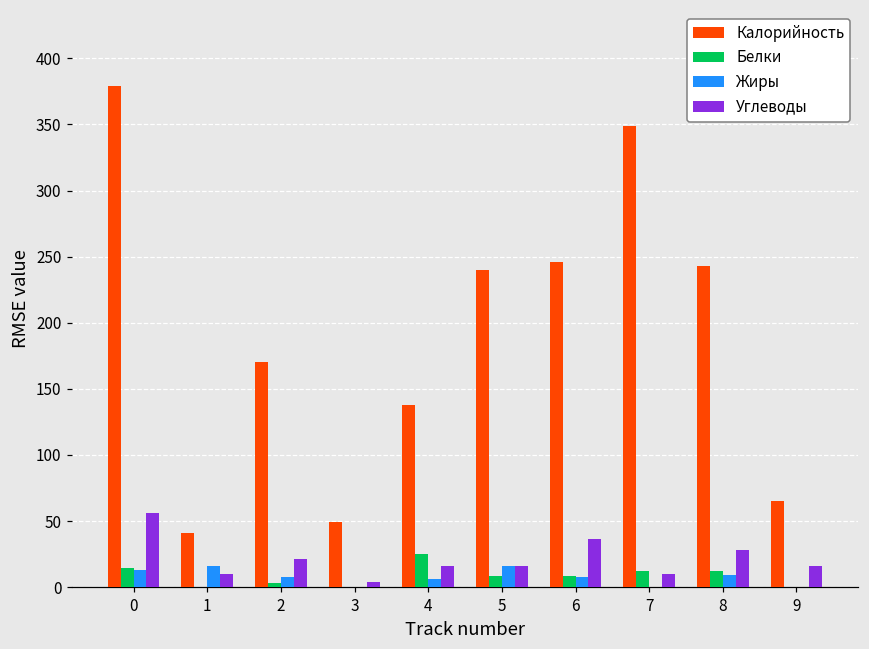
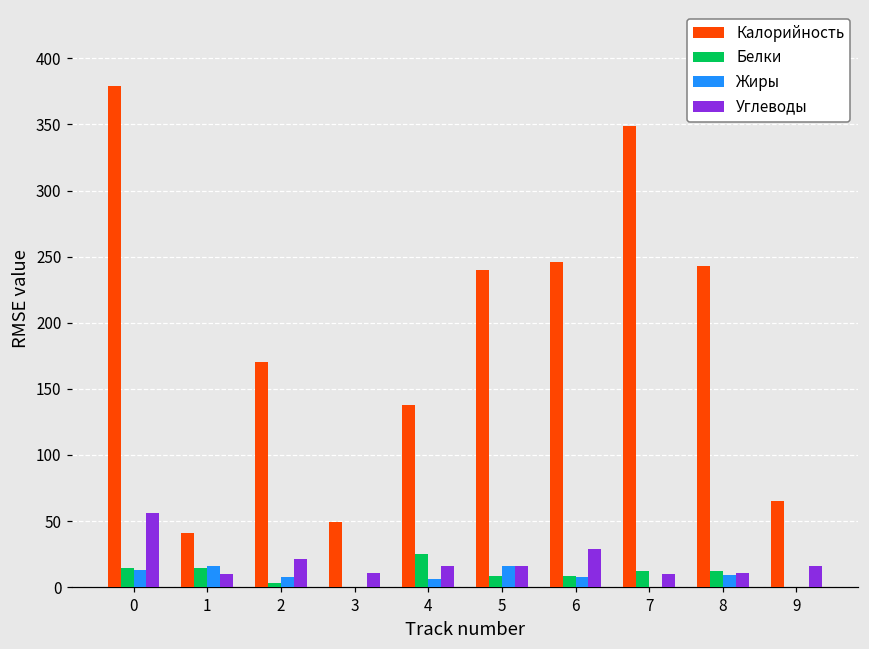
Белки, 1: 0 -> 15
Углеводы, 3: 4 -> 11
Углеводы, 6: 37 -> 29
Углеводы, 8: 28 -> 10
